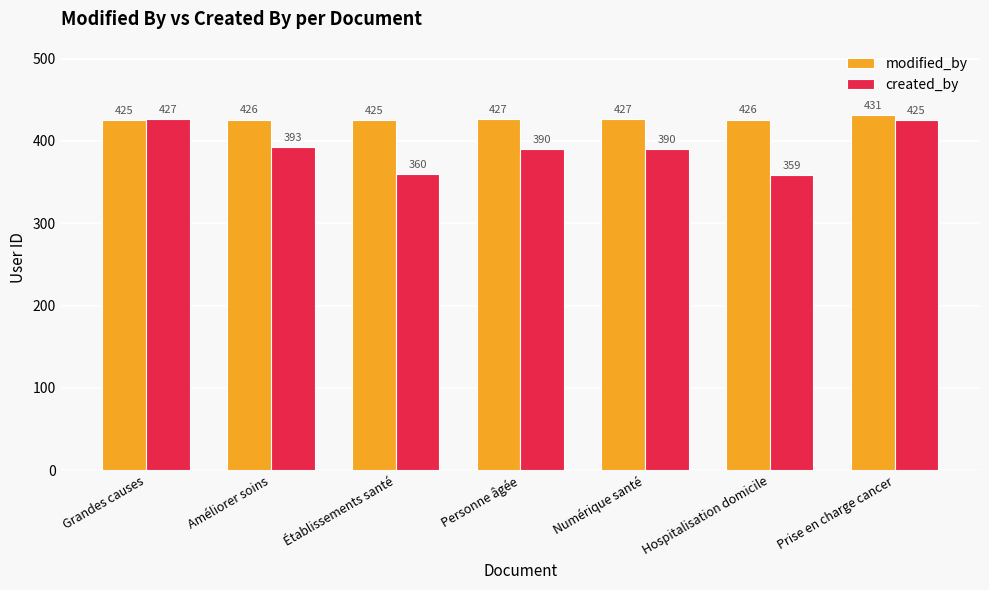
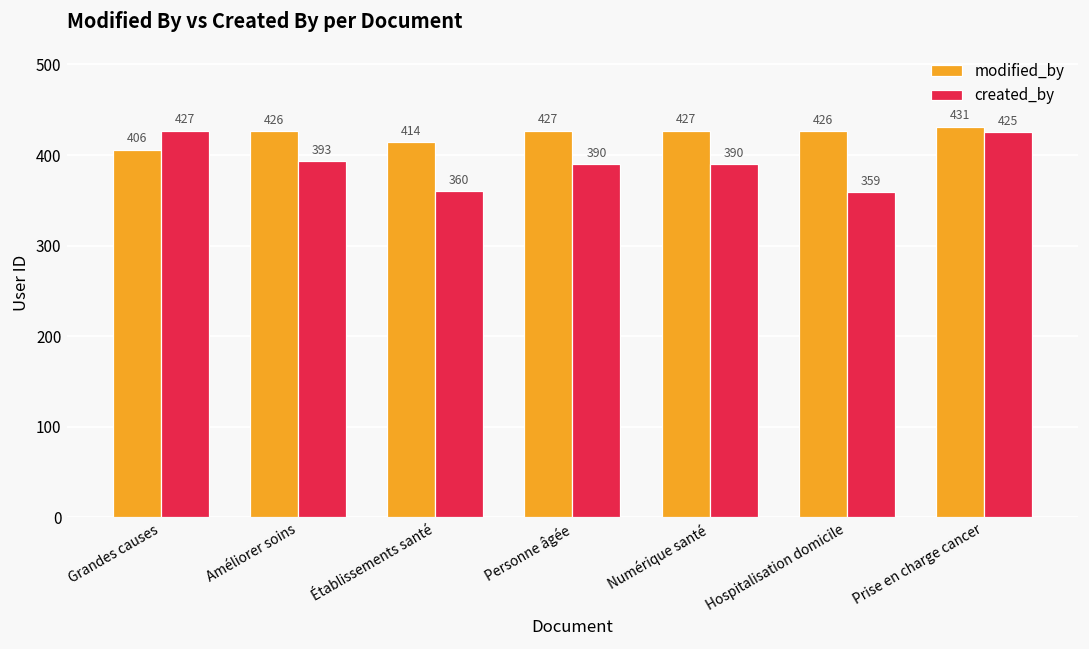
modified_by, Grandes causes: 425 -> 406
modified_by, Établissements santé: 425 -> 414
